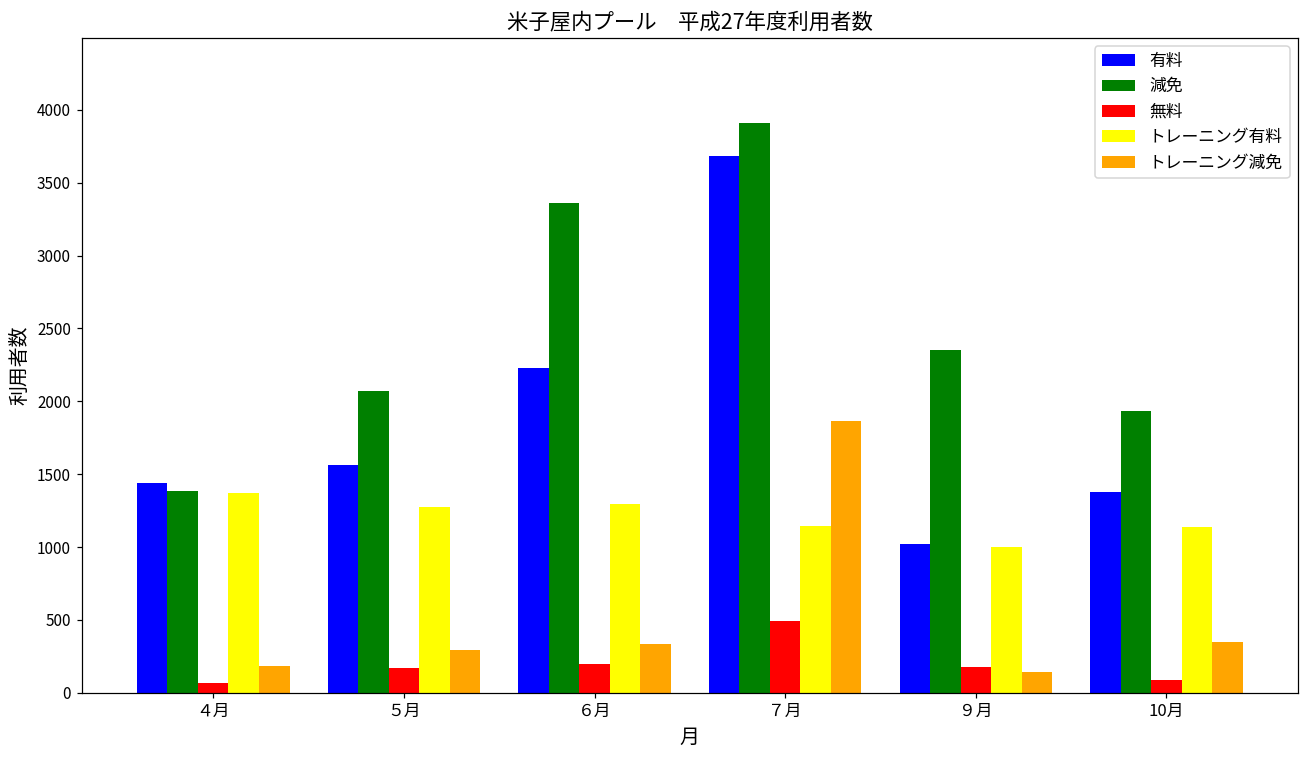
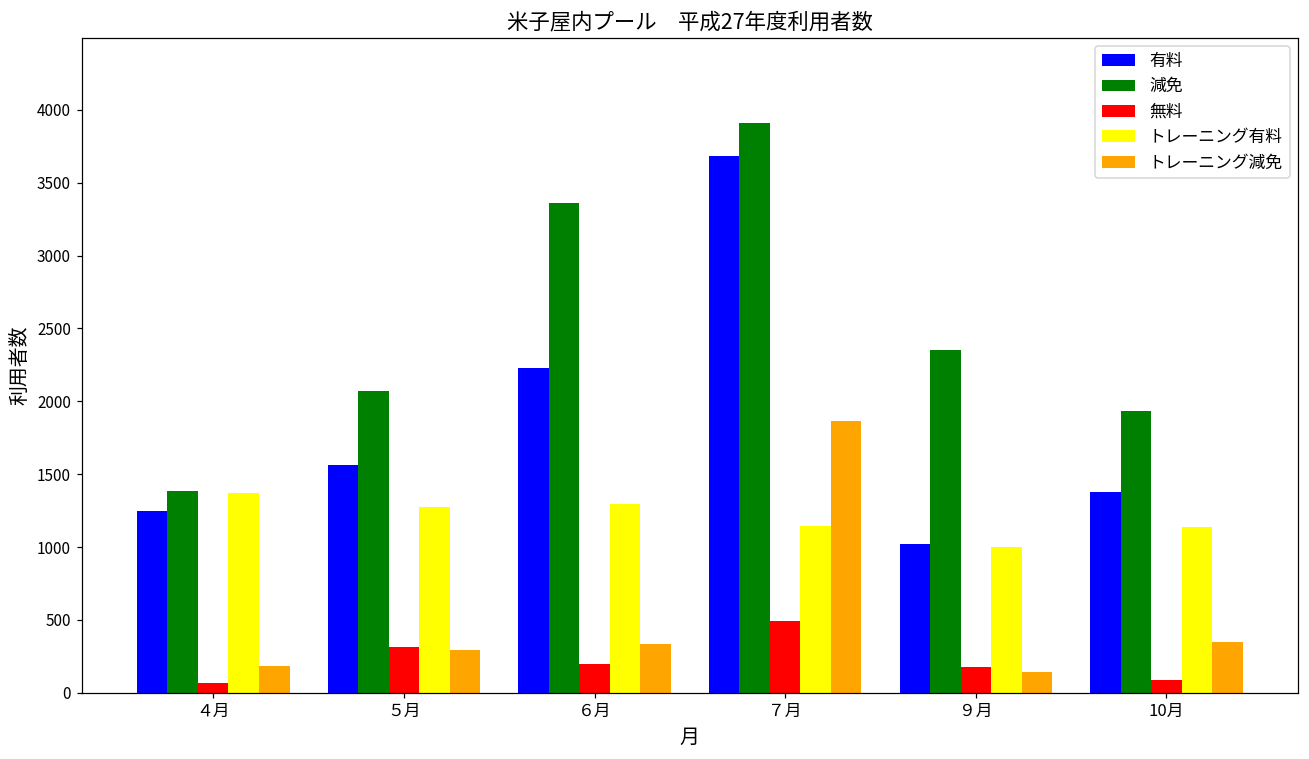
有料, ４月: 1440 -> 1240
無料, ５月: 170 -> 320
